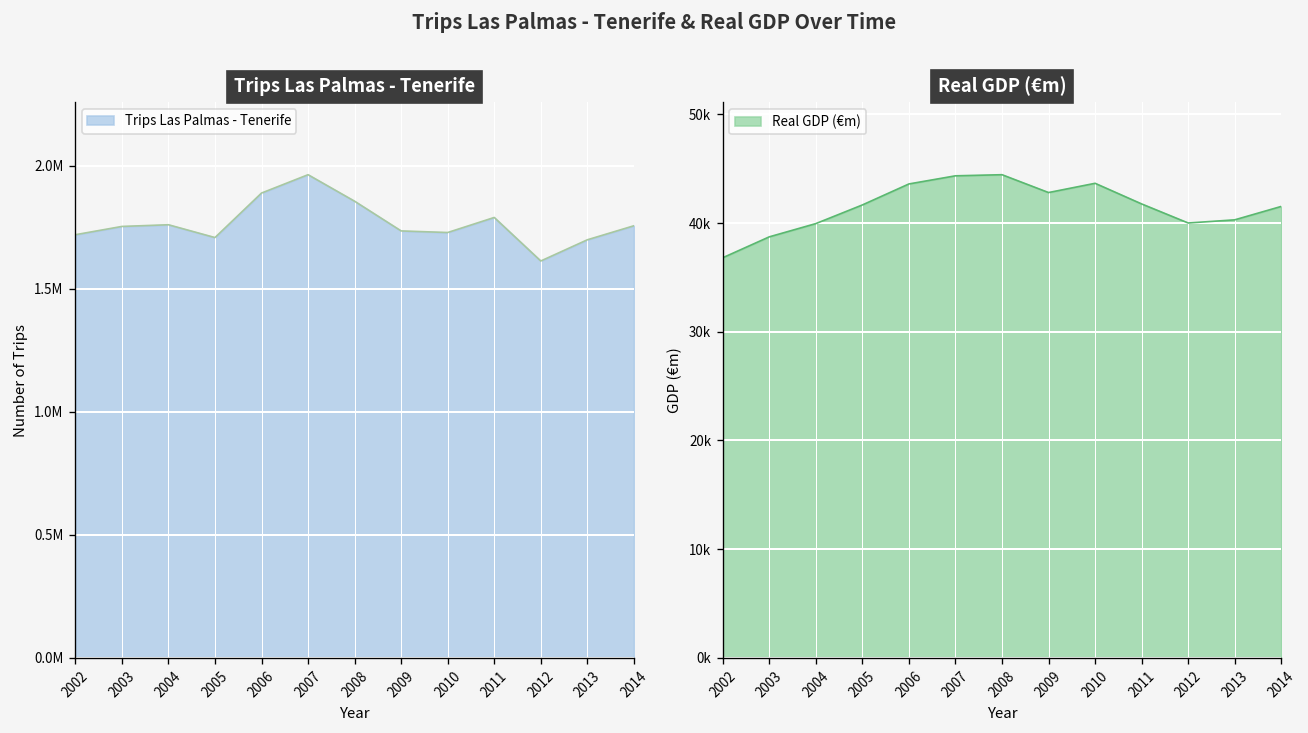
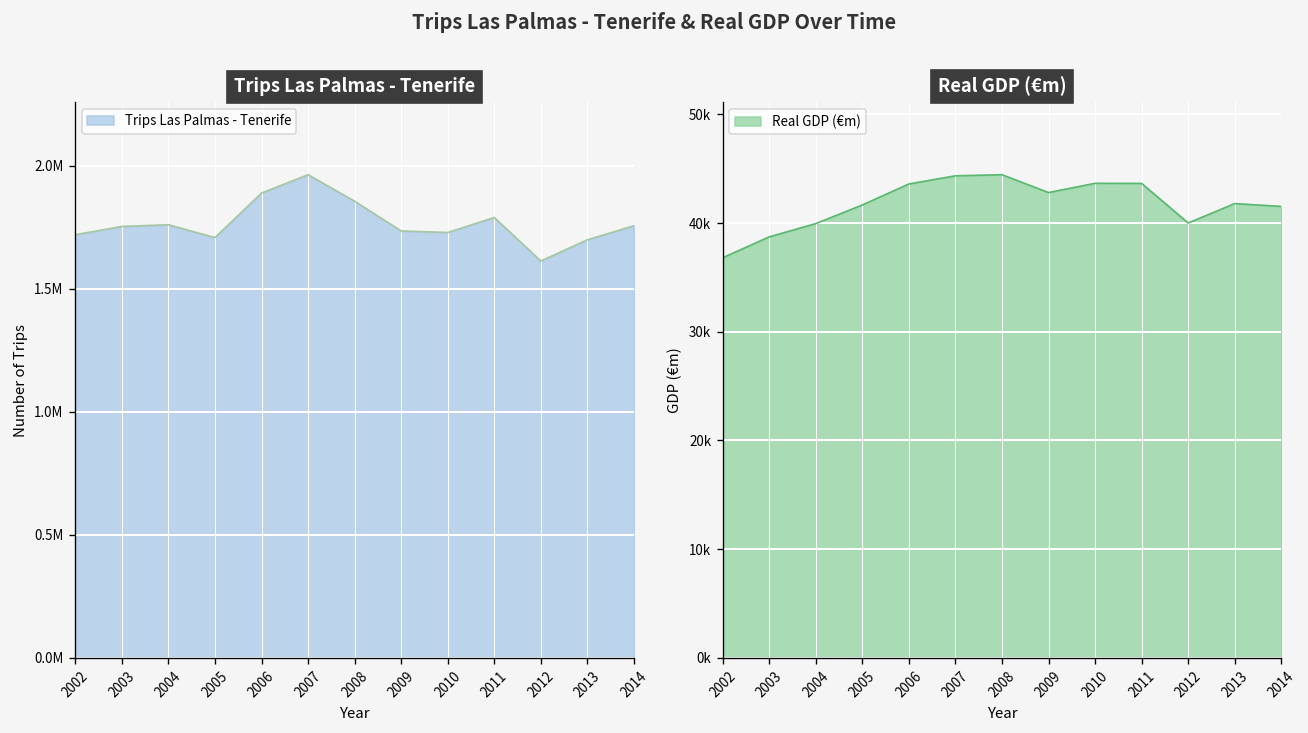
Real GDP (€m), 2011: 42000 -> 44000
Real GDP (€m), 2013: 40000 -> 42000
